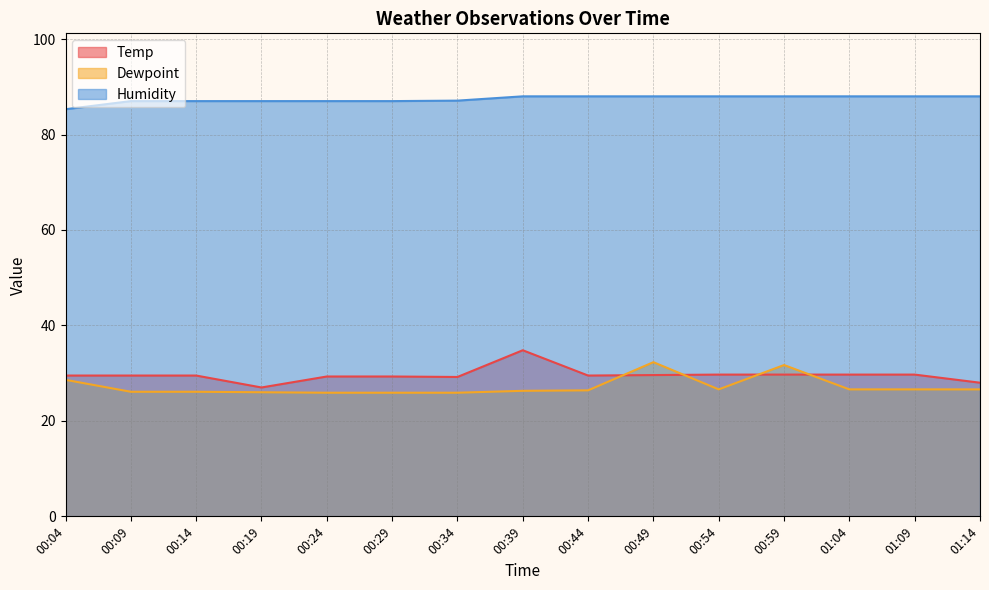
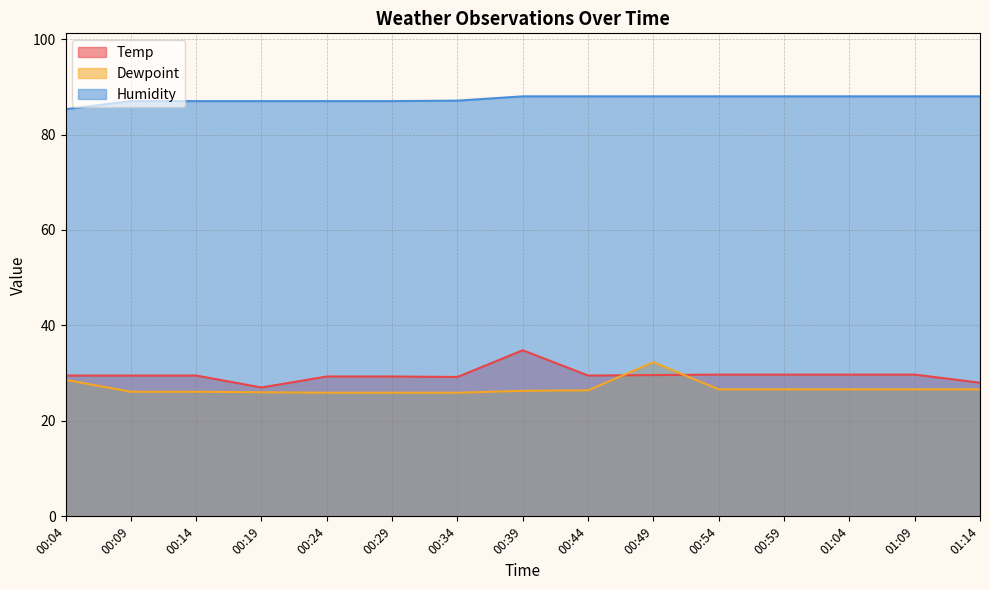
Dewpoint, 00:59: 32 -> 27
